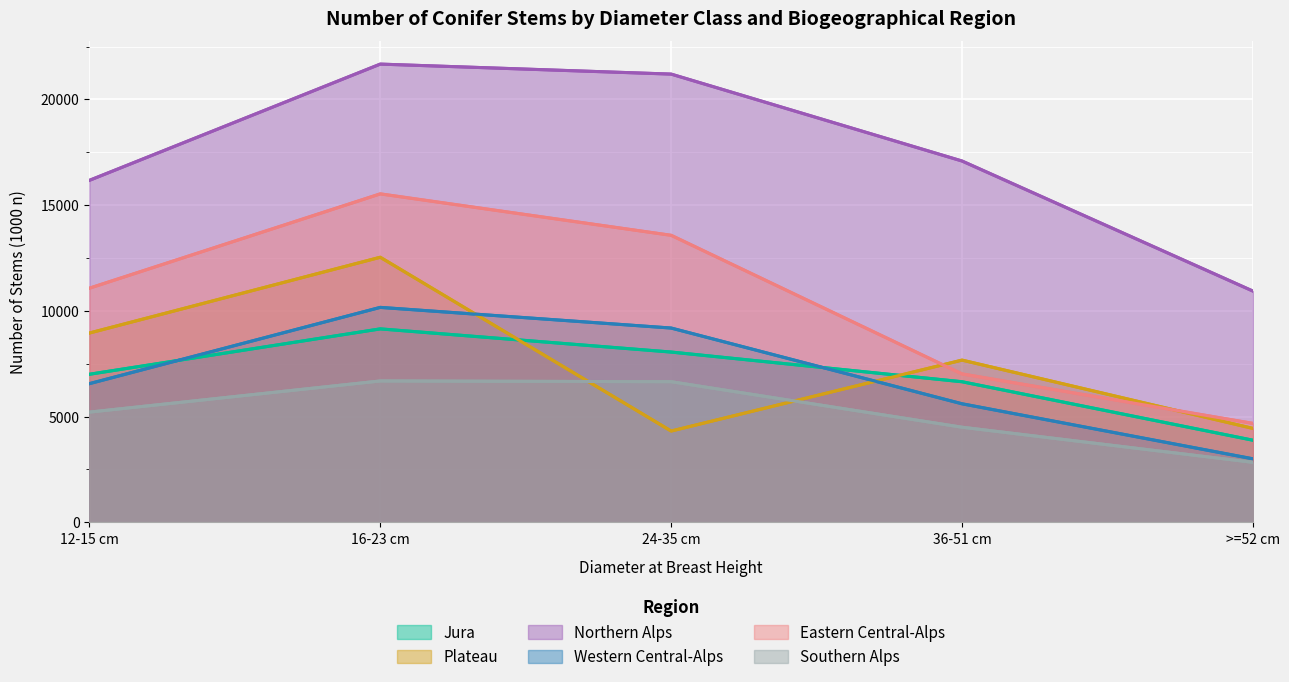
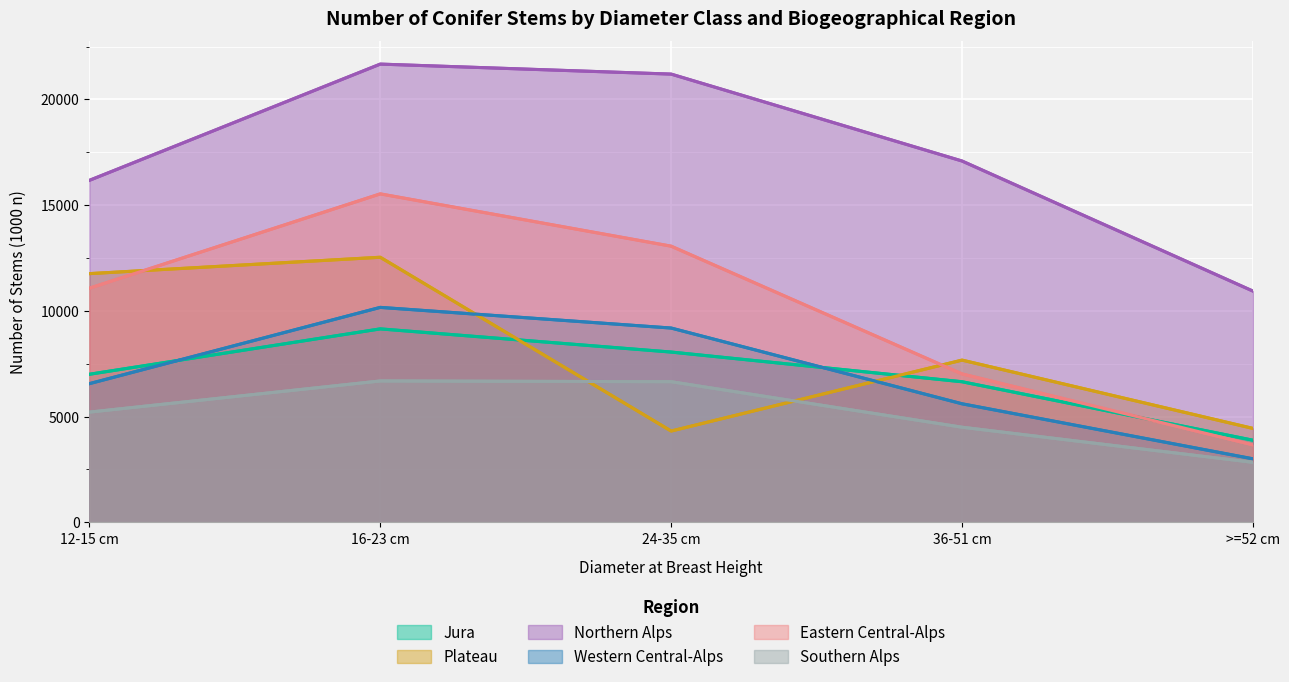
Plateau, 12-15 cm: 9000 -> 11800
Eastern Central-Alps, 24-35 cm: 13600 -> 13100
Eastern Central-Alps, >=52 cm: 4700 -> 3700
